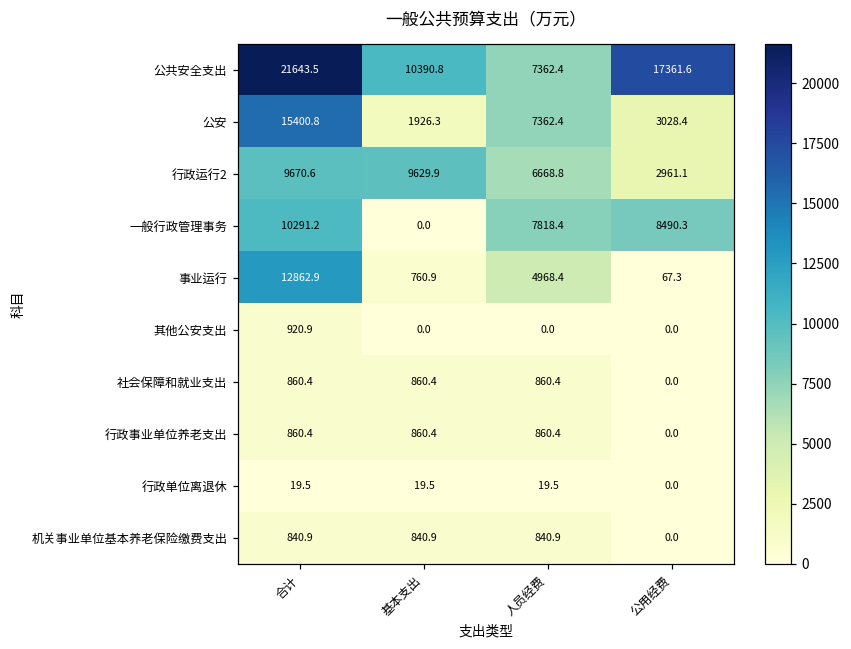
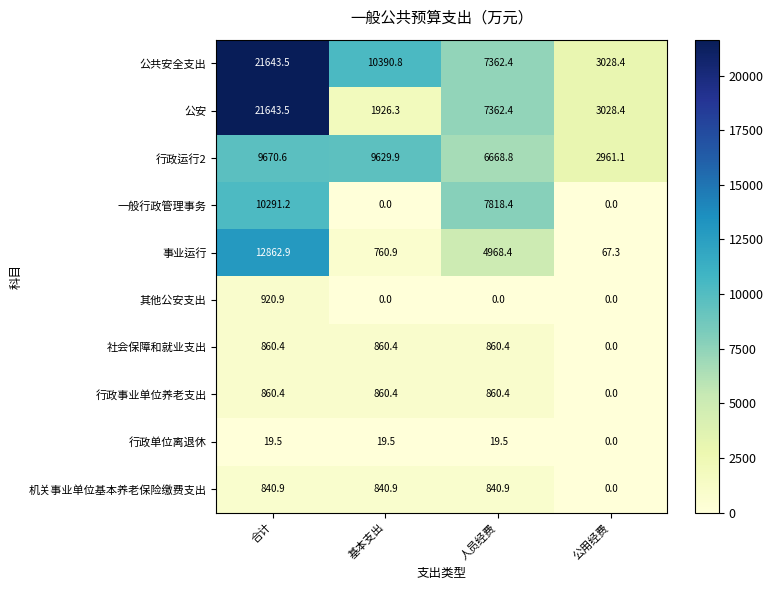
公共安全支出, 公用经费: 17361.6 -> 3028.4
公安, 合计: 15400.8 -> 21643.5
一般行政管理事务, 公用经费: 8490.3 -> 0.0
